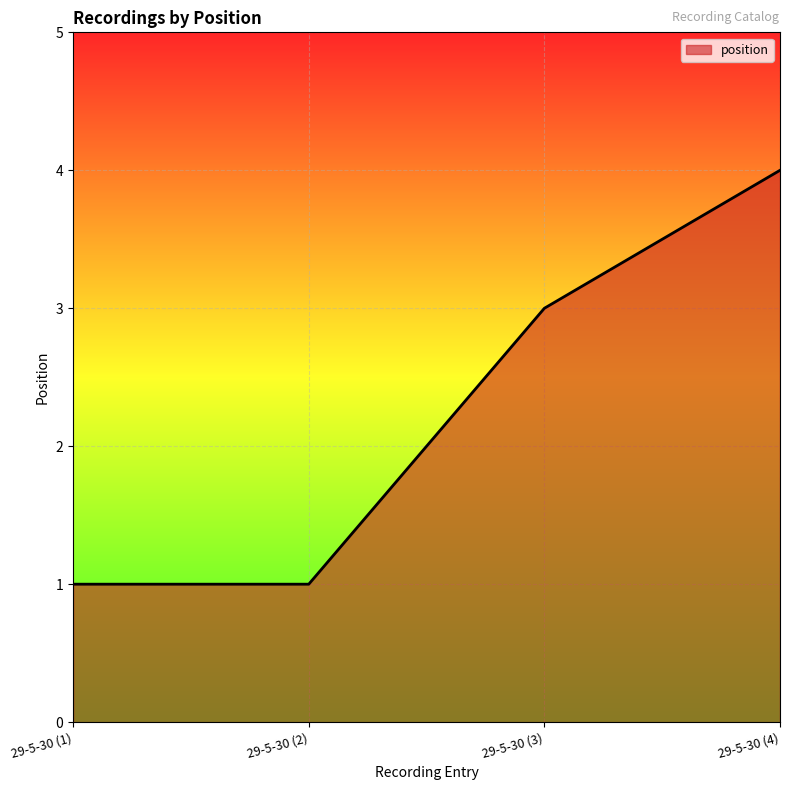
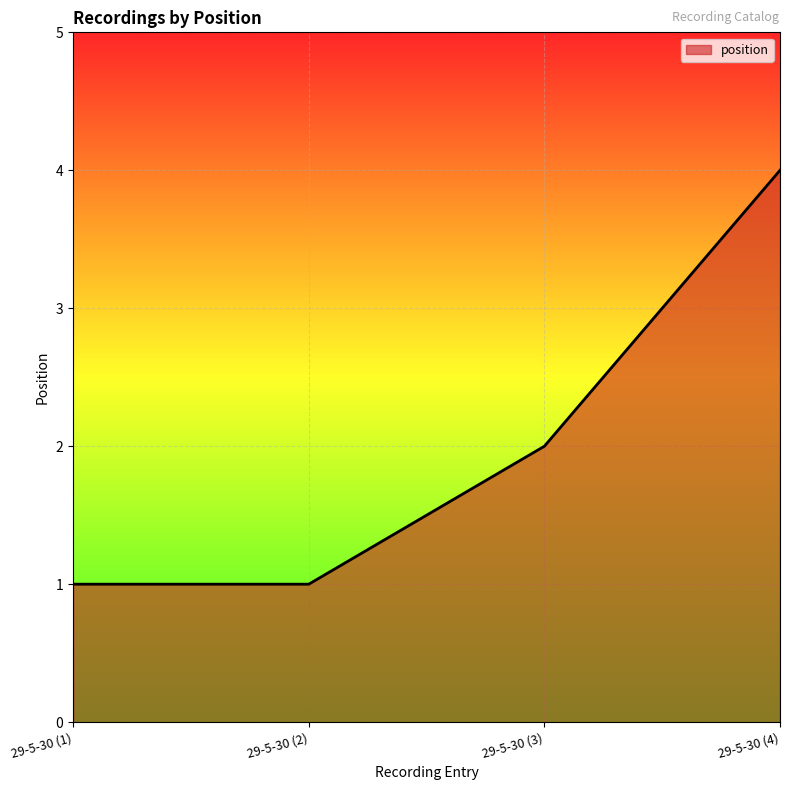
29-5-30 (3): 3 -> 2
